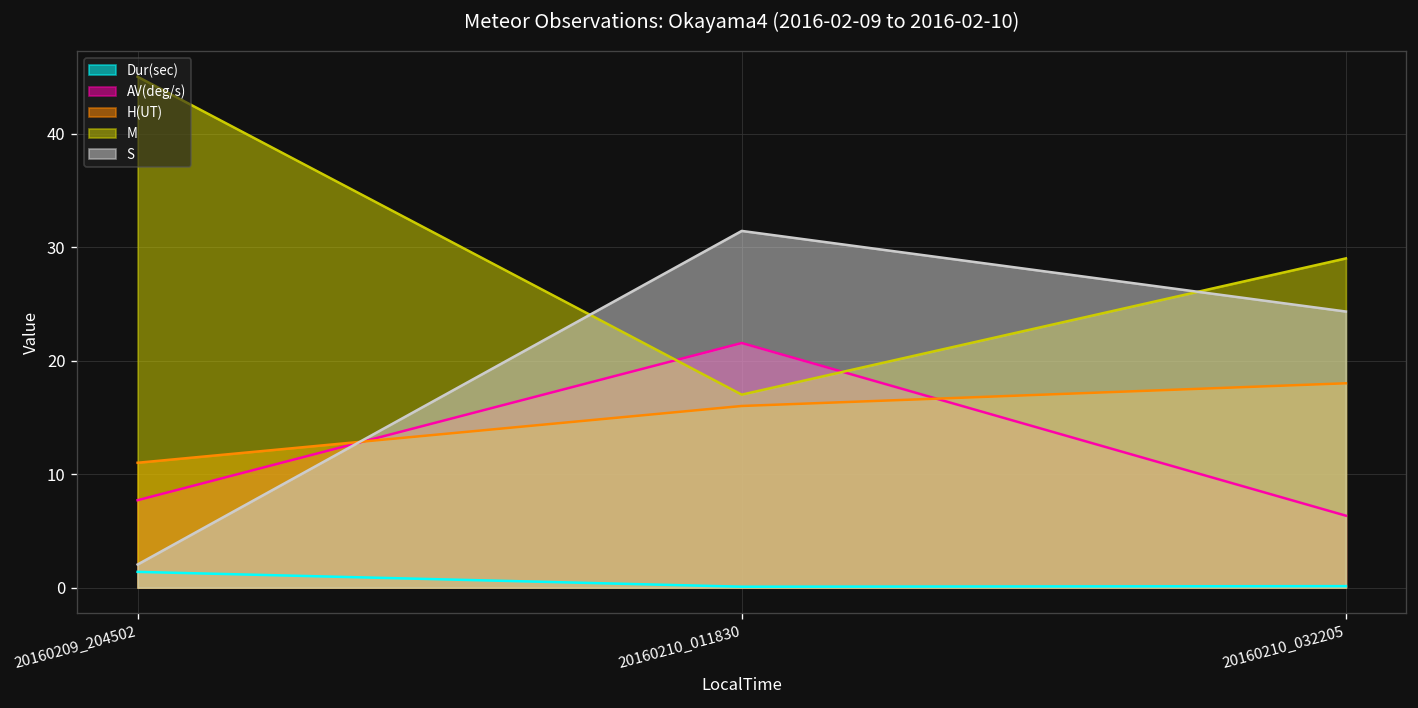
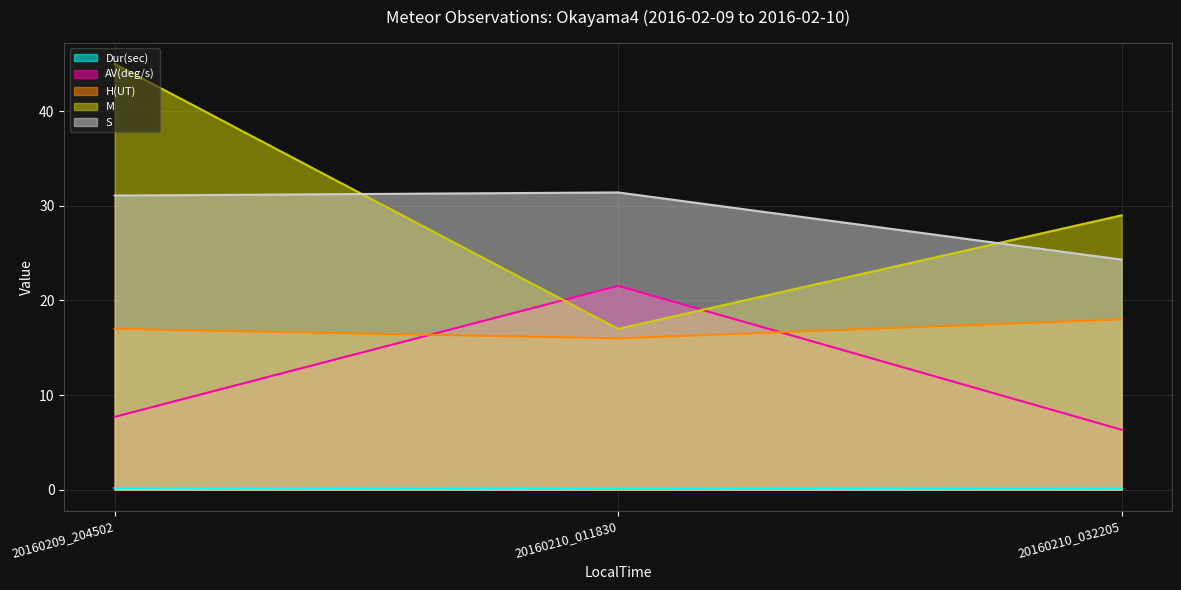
Dur(sec), 20160209_204502: 1 -> 0
H(UT), 20160209_204502: 11 -> 17
S, 20160209_204502: 2 -> 31
